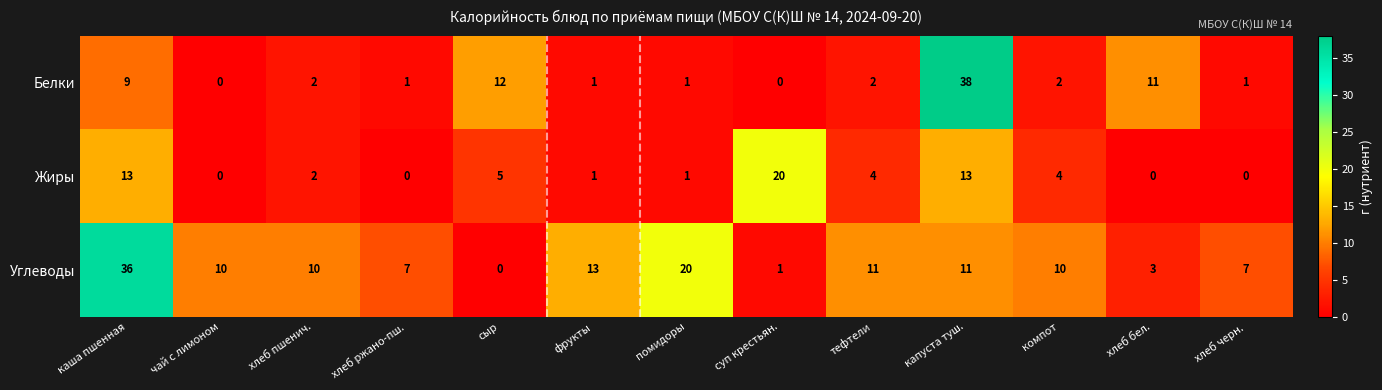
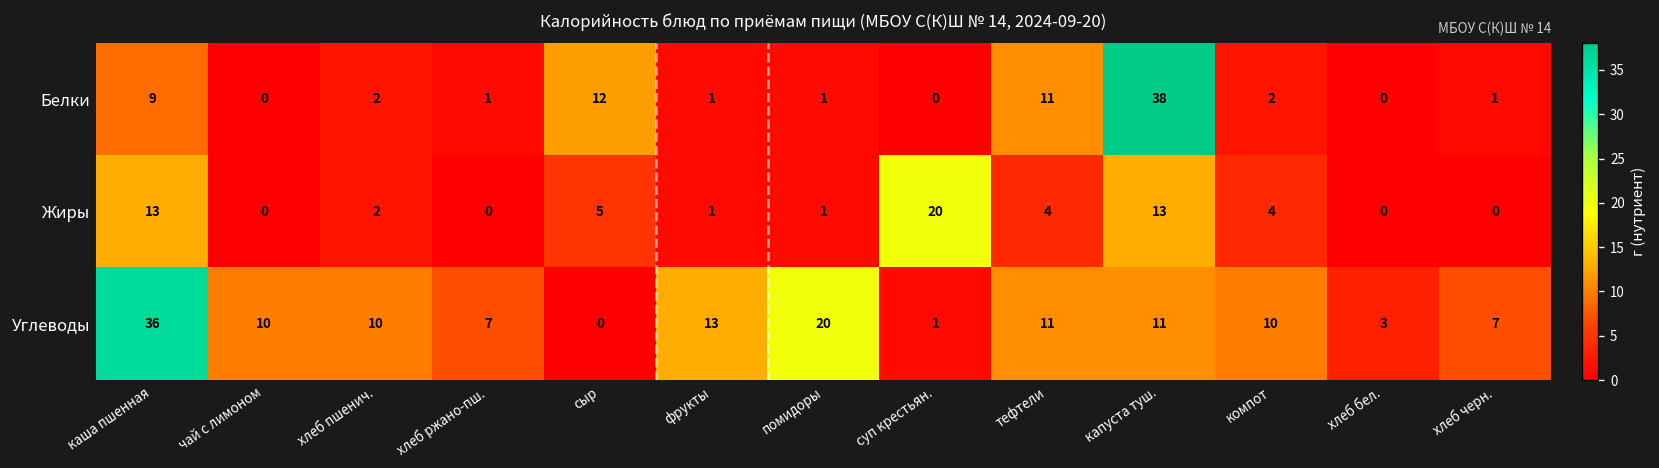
Белки, тефтели: 2 -> 11
Белки, хлеб бел.: 11 -> 0
